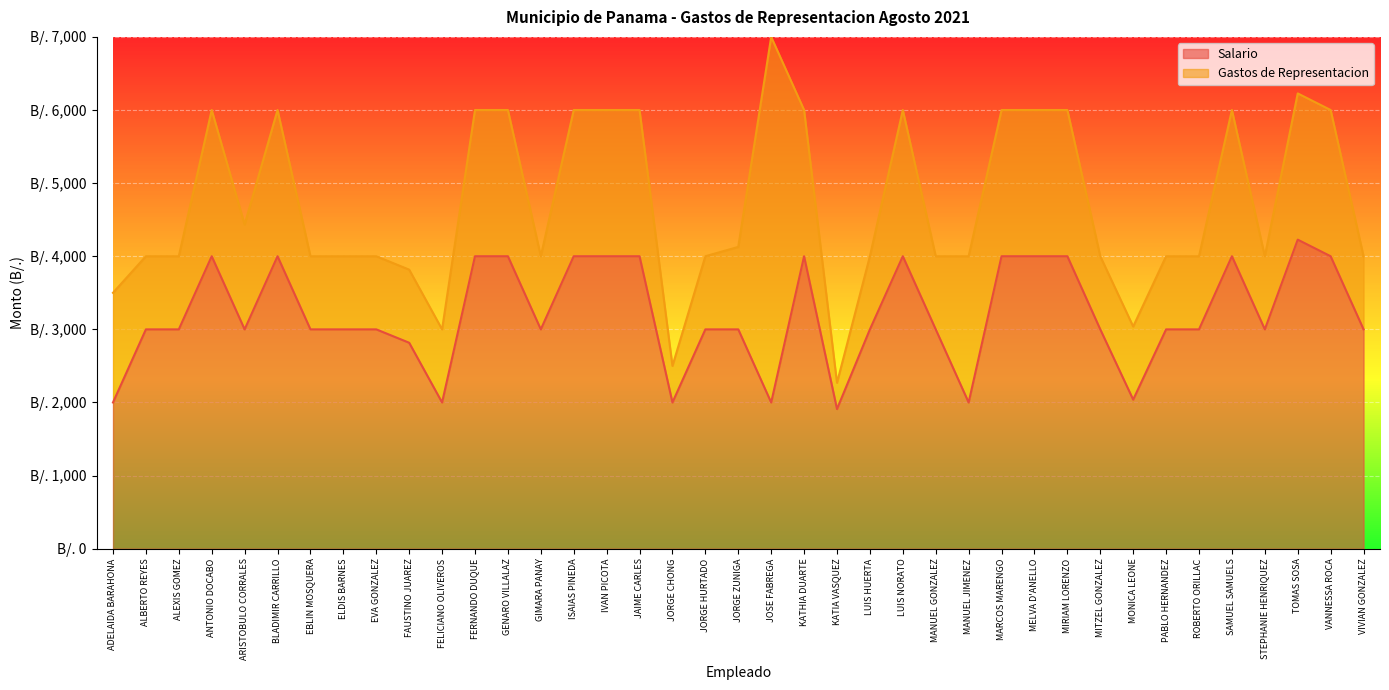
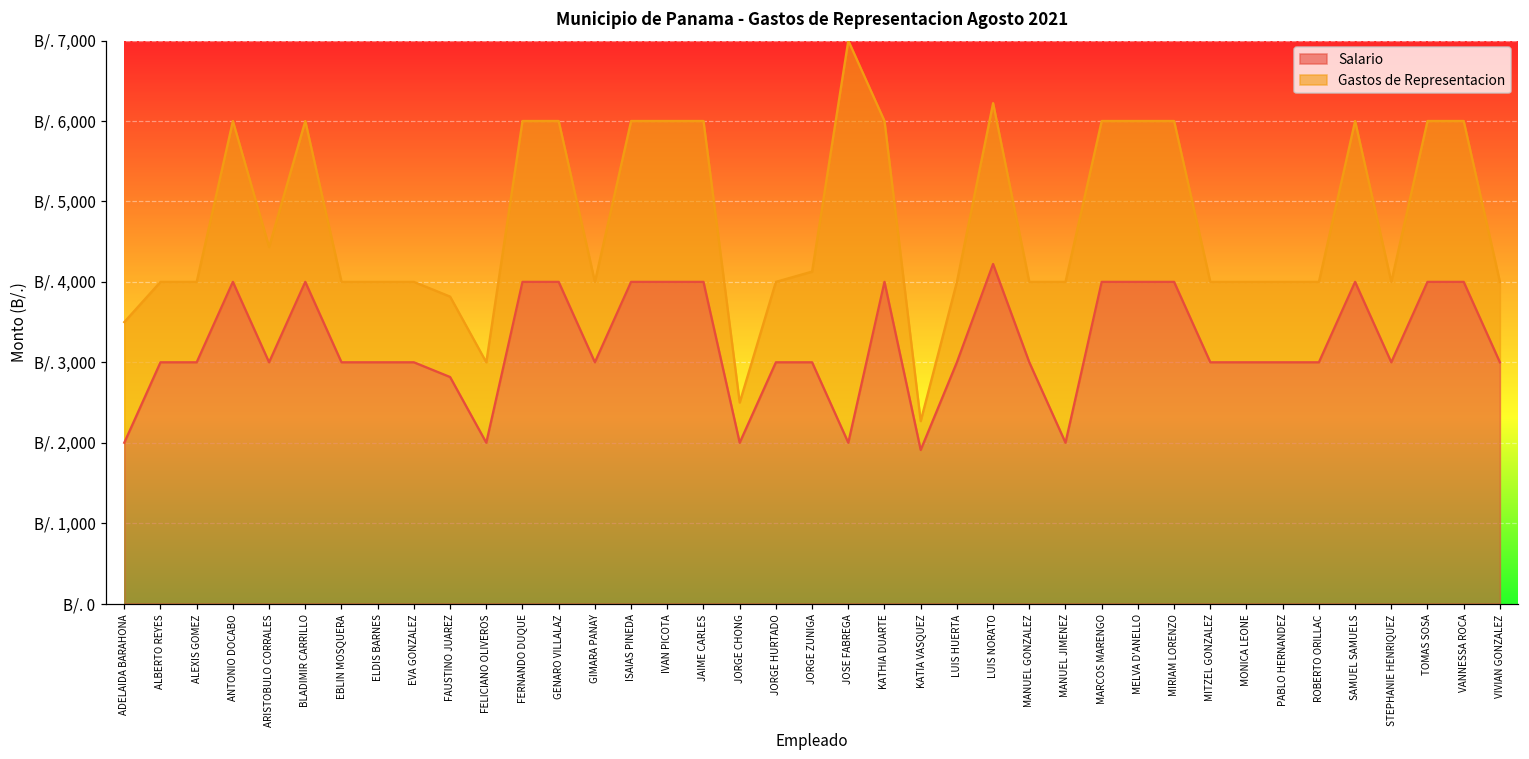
Salario, LUIS NORATO: B/. 4,000 -> B/. 4,200
Salario, MONICA LEONE: B/. 2,000 -> B/. 3,000
Salario, TOMAS SOSA: B/. 4,200 -> B/. 4,000
